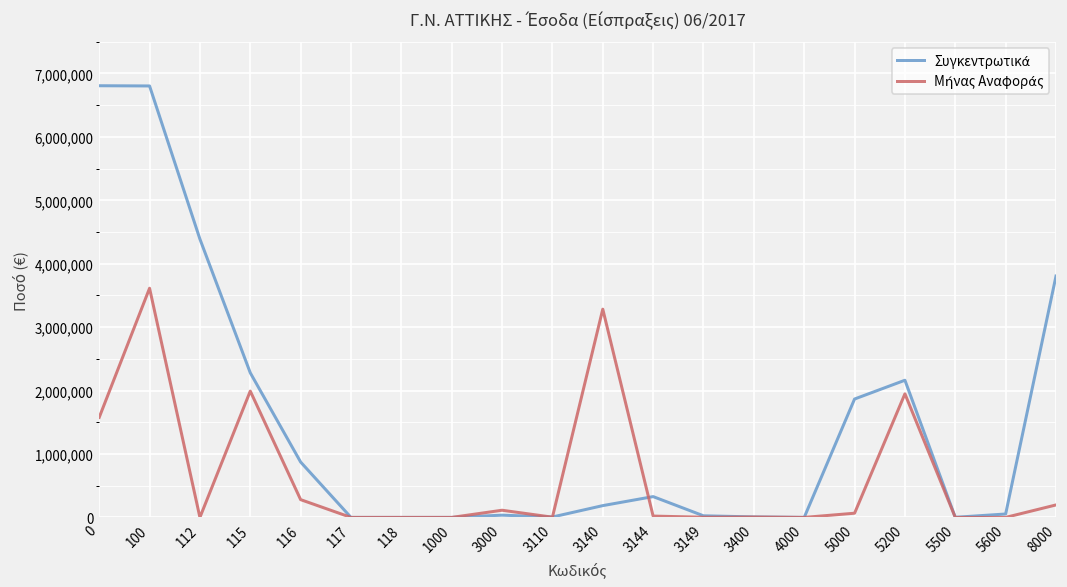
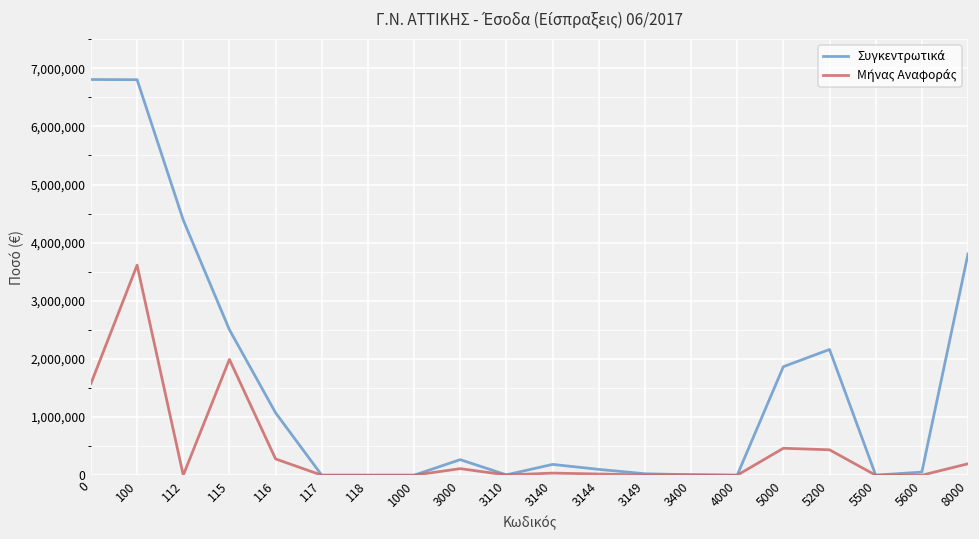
Συγκεντρωτικά, 115: 2,300,000 -> 2,500,000
Συγκεντρωτικά, 116: 900,000 -> 1,100,000
Συγκεντρωτικά, 3000: 0 -> 300,000
Μήνας Αναφοράς, 3140: 3,300,000 -> 0
Συγκεντρωτικά, 3144: 300,000 -> 100,000
Μήνας Αναφοράς, 5000: 100,000 -> 500,000
Μήνας Αναφοράς, 5200: 1,900,000 -> 400,000
